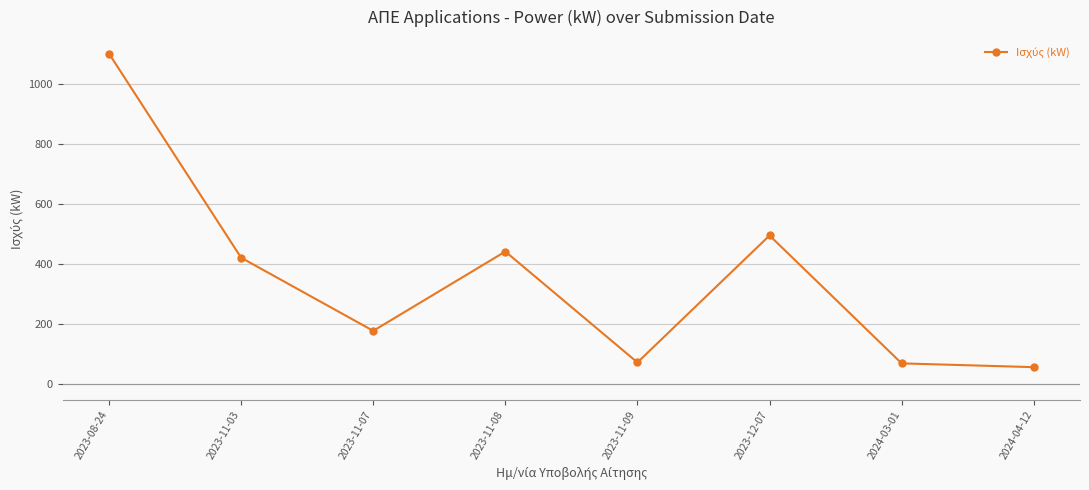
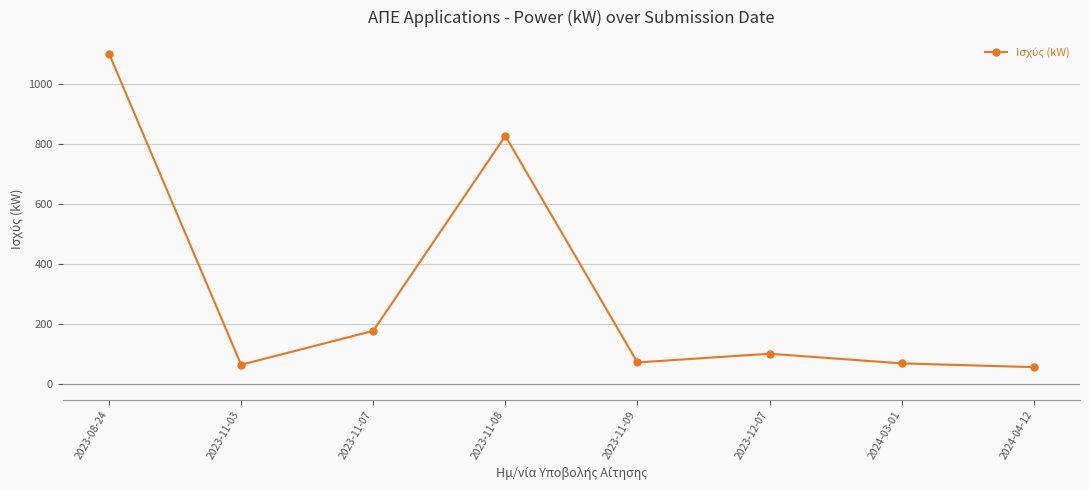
2023-11-03: 420 -> 60
2023-11-08: 440 -> 830
2023-12-07: 490 -> 100
